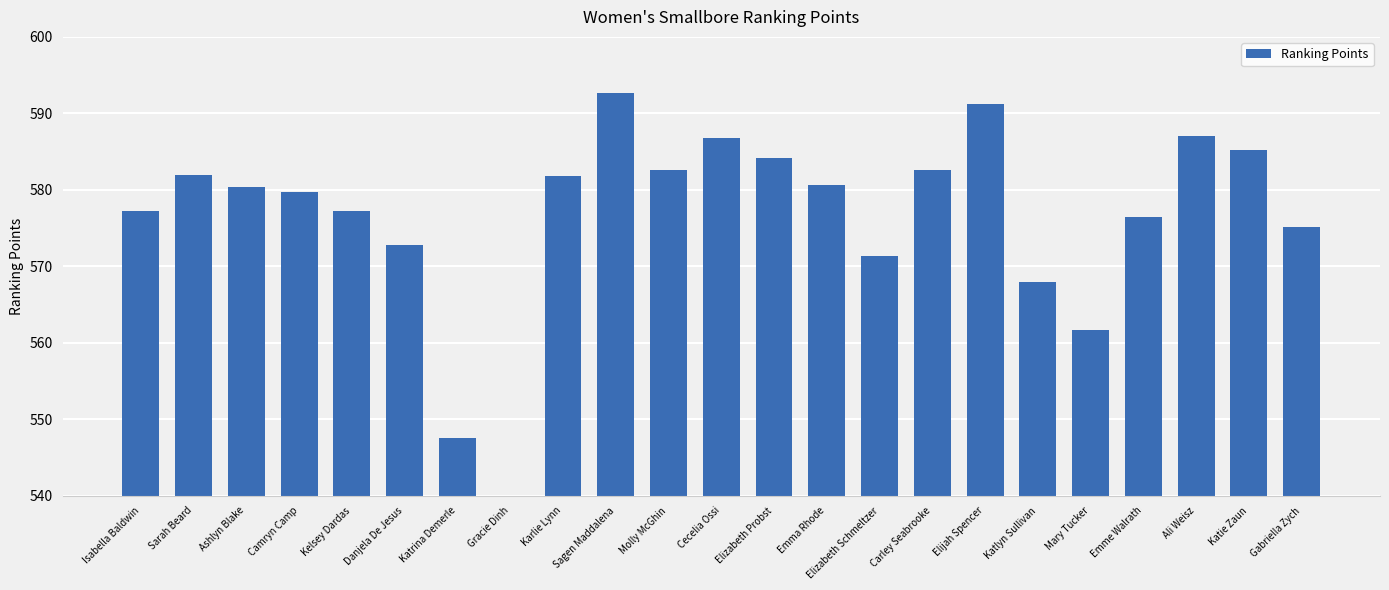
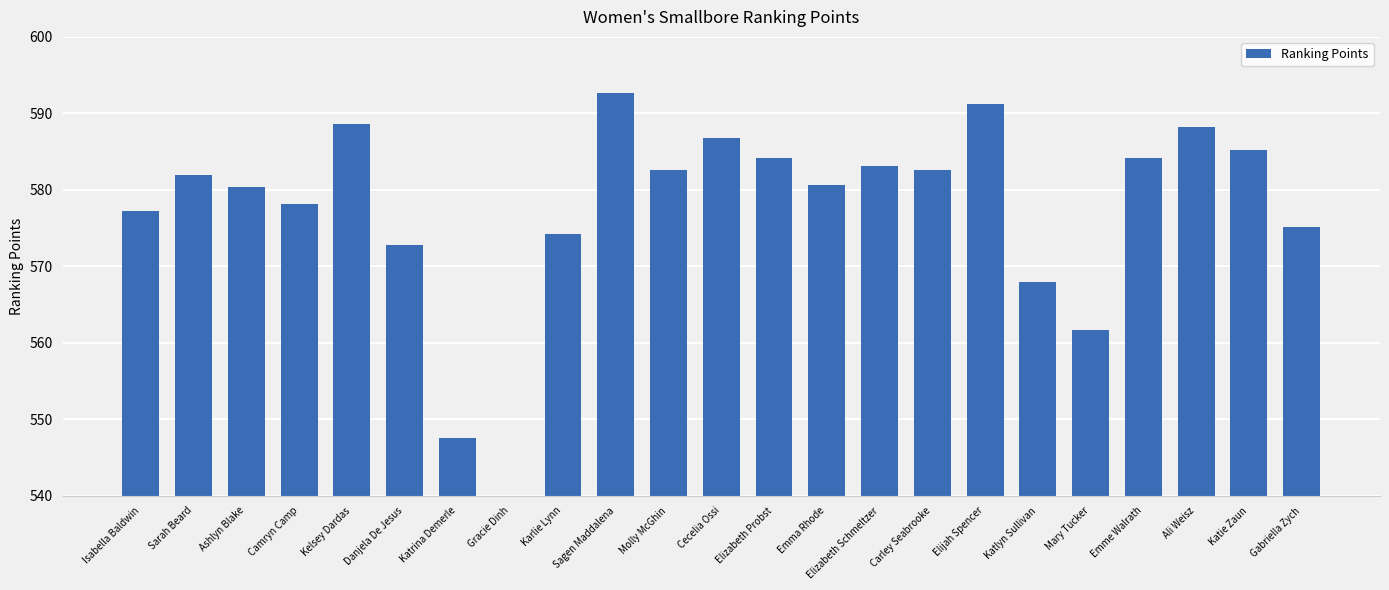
Camryn Camp: 580 -> 578
Kelsey Dardas: 577 -> 589
Karlie Lynn: 582 -> 574
Elizabeth Schmeltzer: 571 -> 583
Emme Walrath: 576 -> 584
Ali Weisz: 587 -> 588
